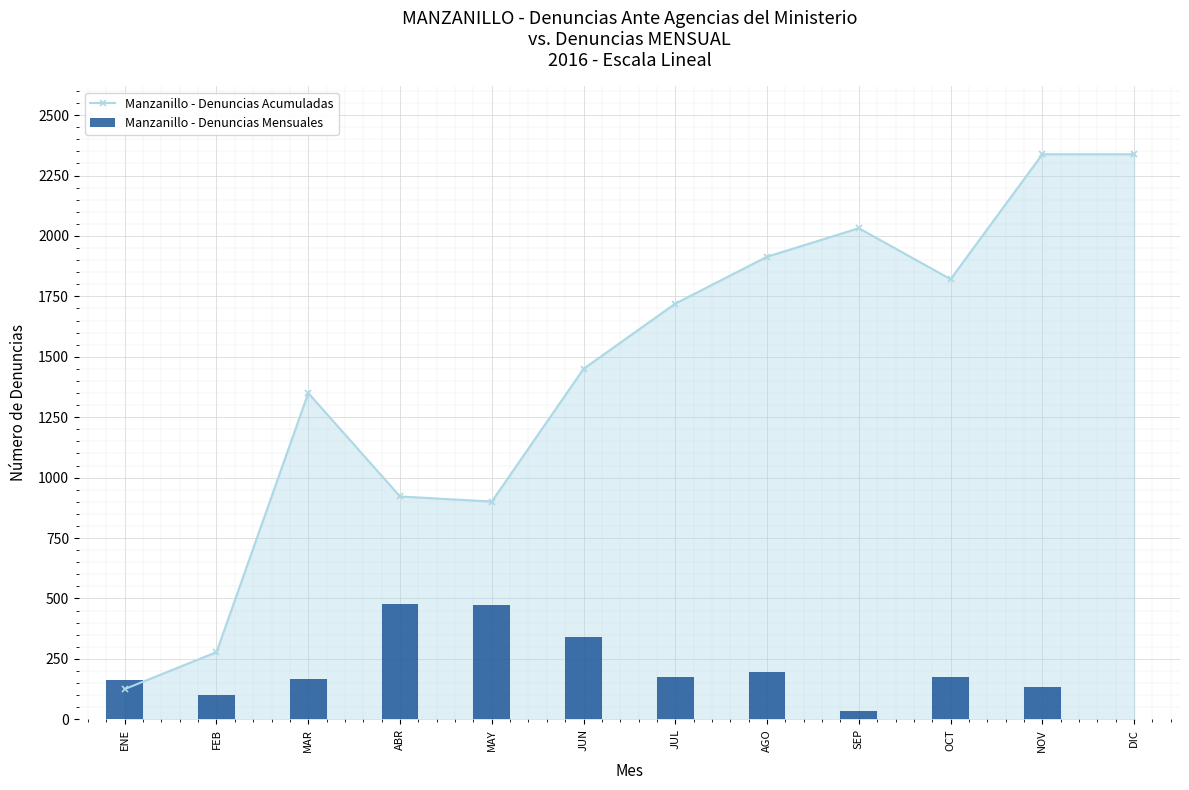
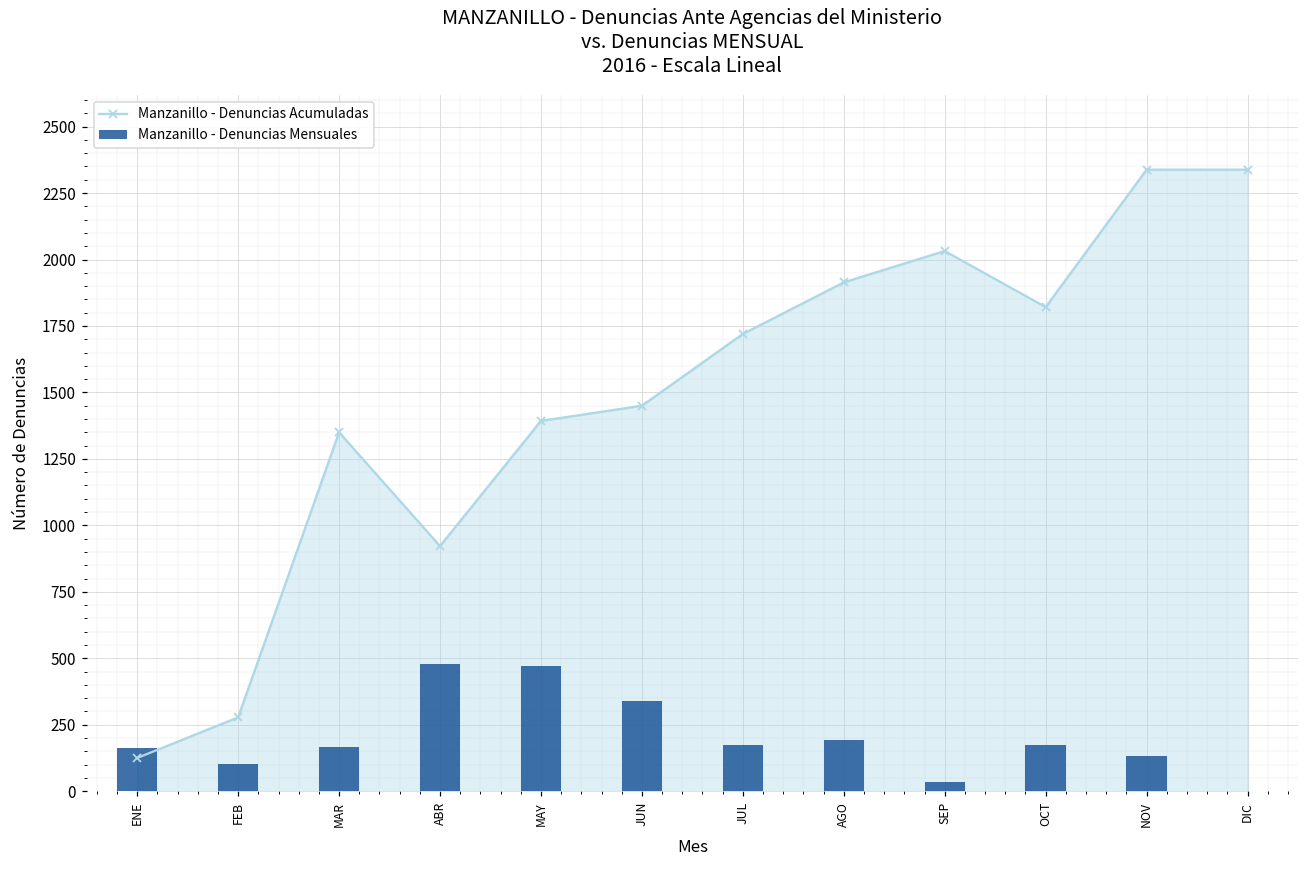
Manzanillo - Denuncias Acumuladas, MAY: 900 -> 1390
